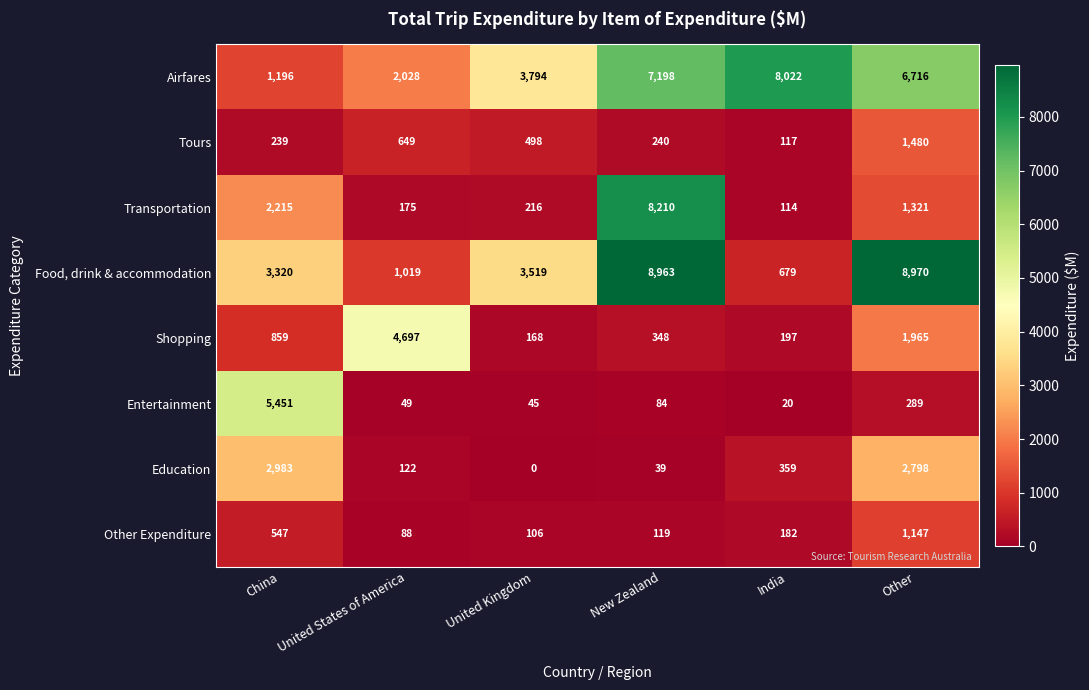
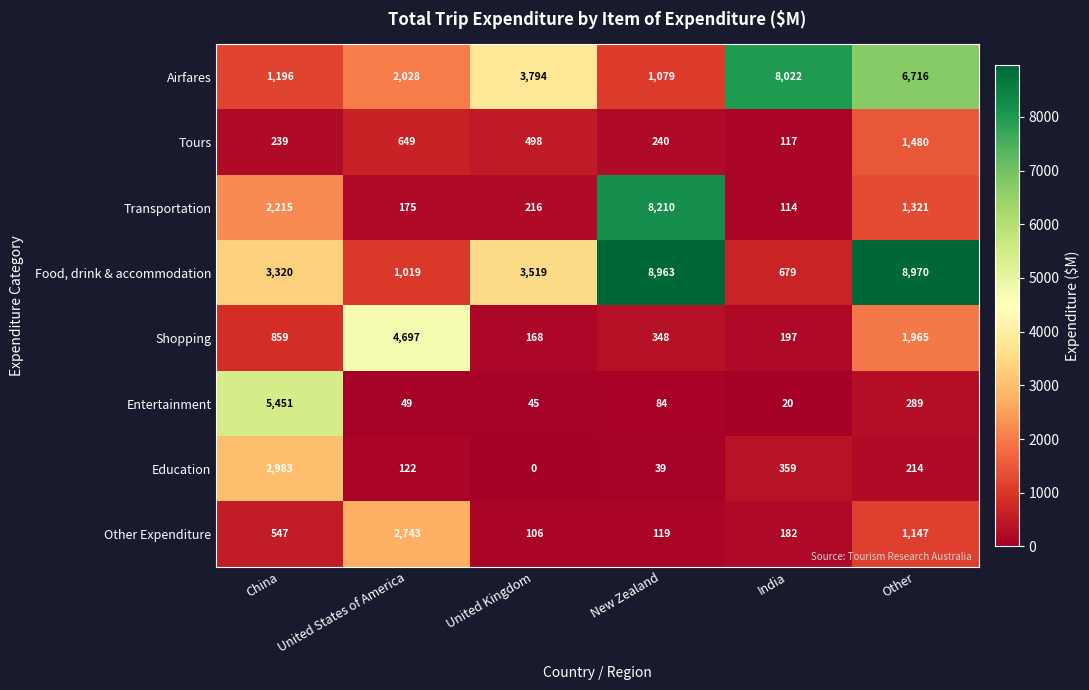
Airfares, New Zealand: 7,198 -> 1,079
Education, Other: 2,798 -> 214
Other Expenditure, United States of America: 88 -> 2,743
